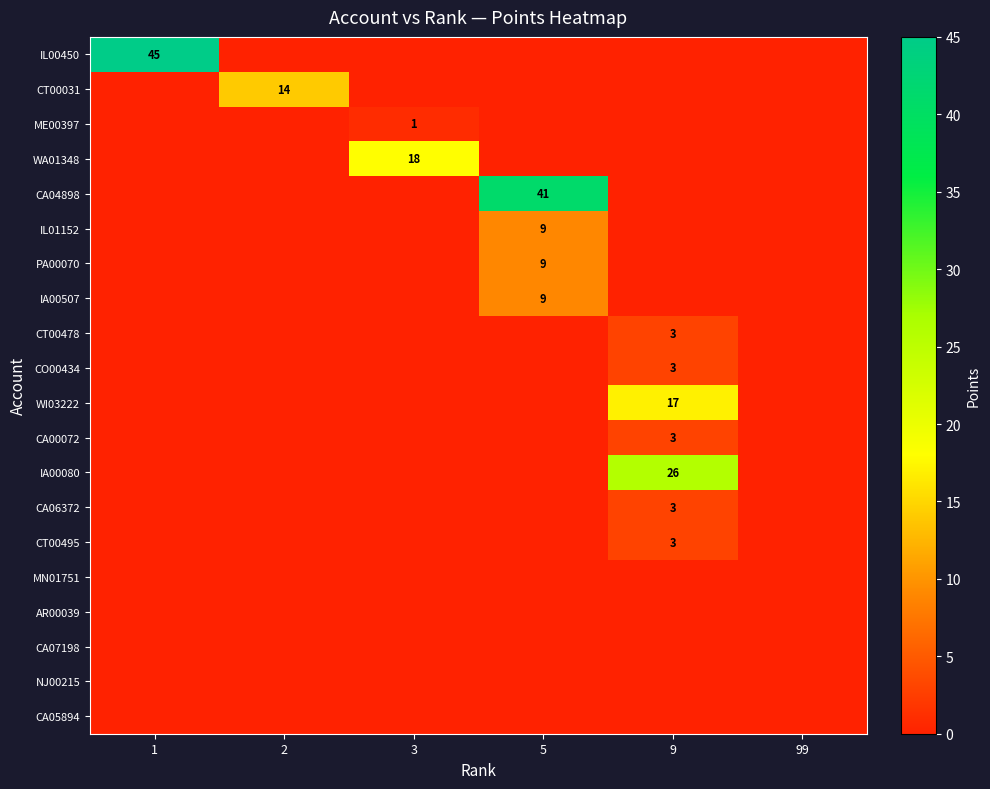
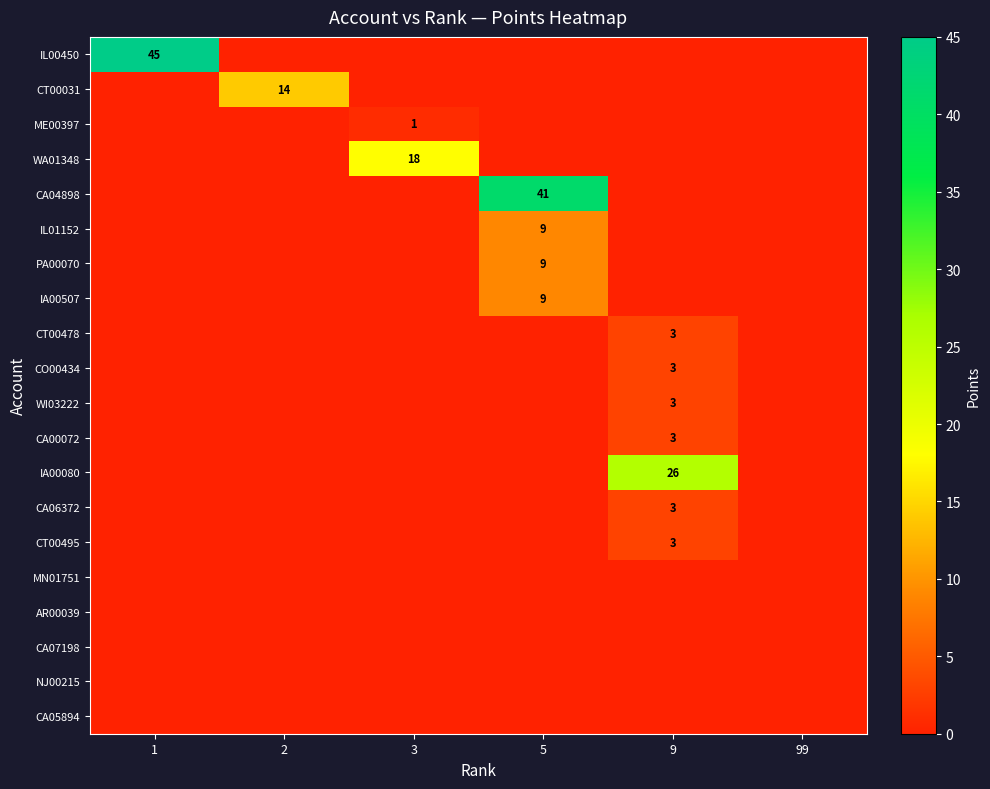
WI03222, 9: 17 -> 3
